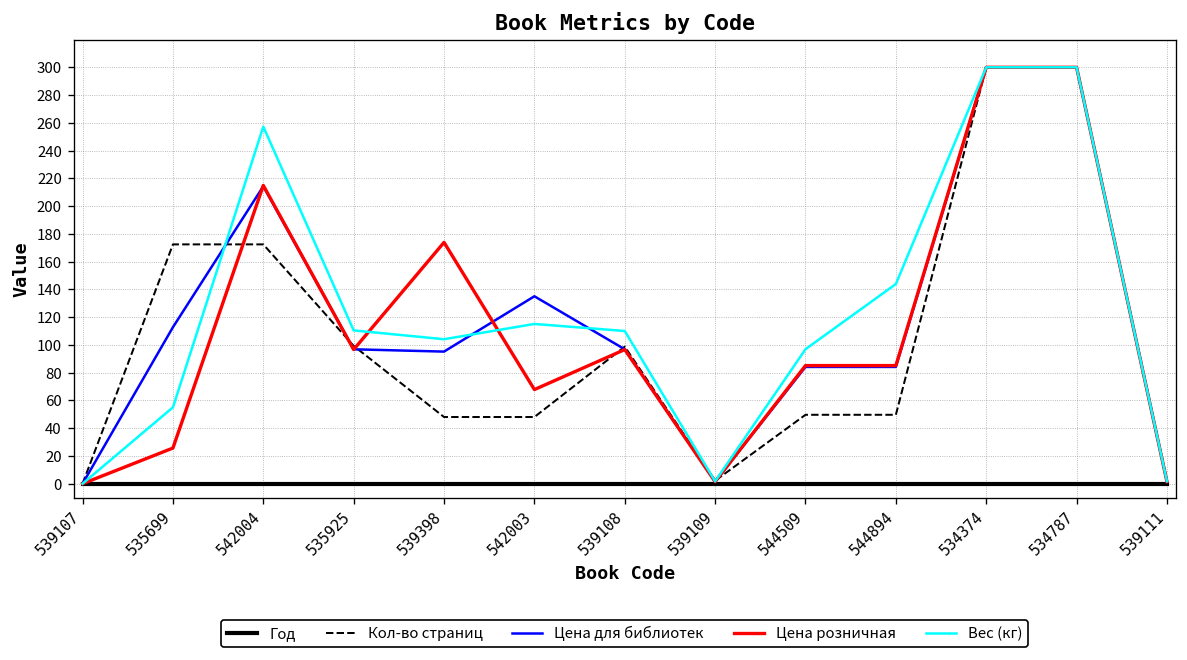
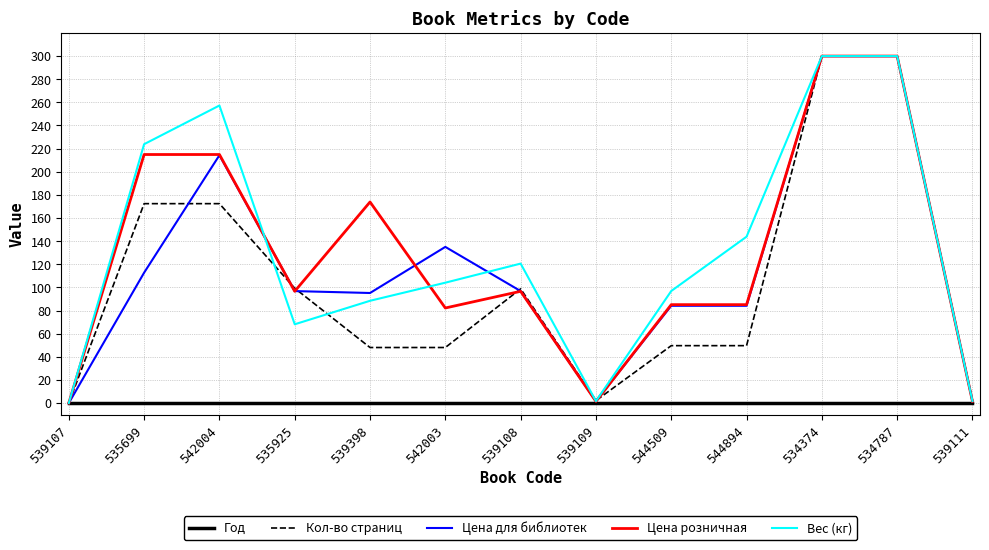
Цена розничная, 535699: 26 -> 215
Вес (кг), 535699: 55 -> 224
Вес (кг), 535925: 110 -> 68
Вес (кг), 539398: 104 -> 88
Цена розничная, 542003: 68 -> 82
Вес (кг), 542003: 115 -> 104
Вес (кг), 539108: 110 -> 121
